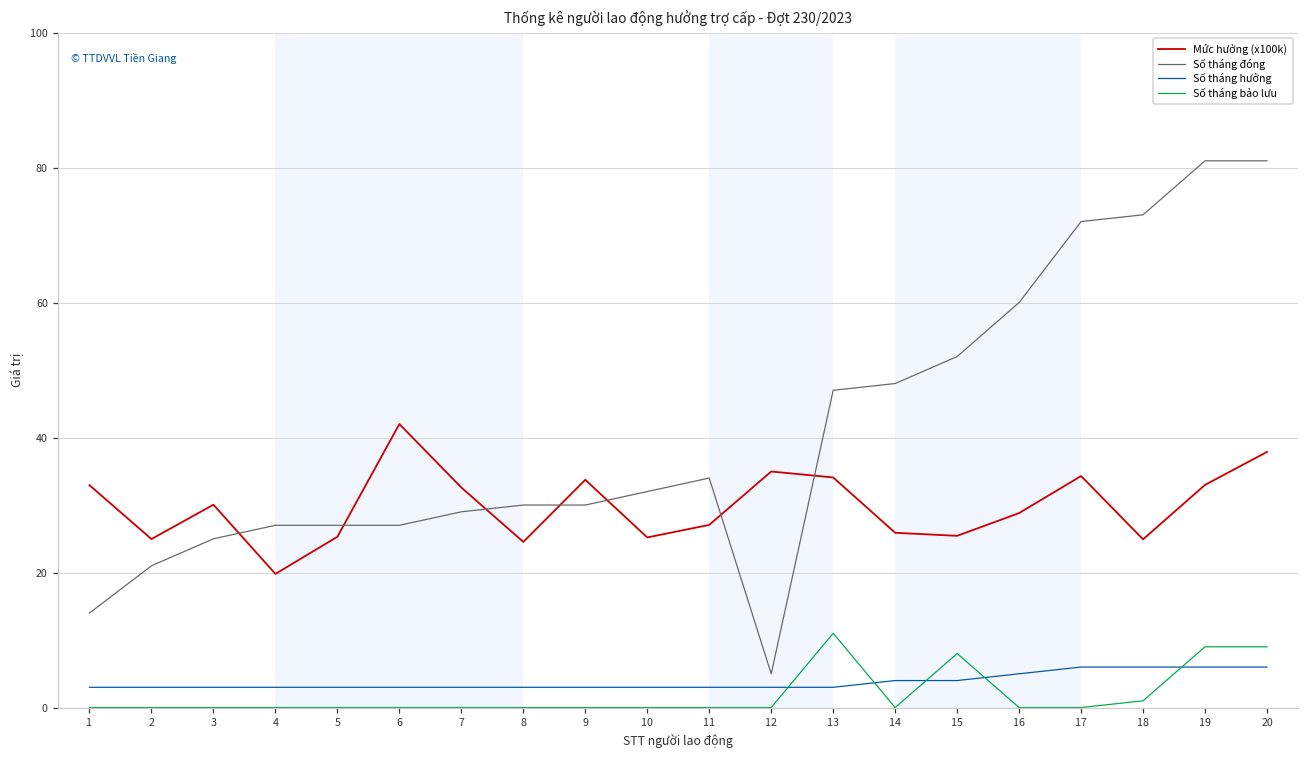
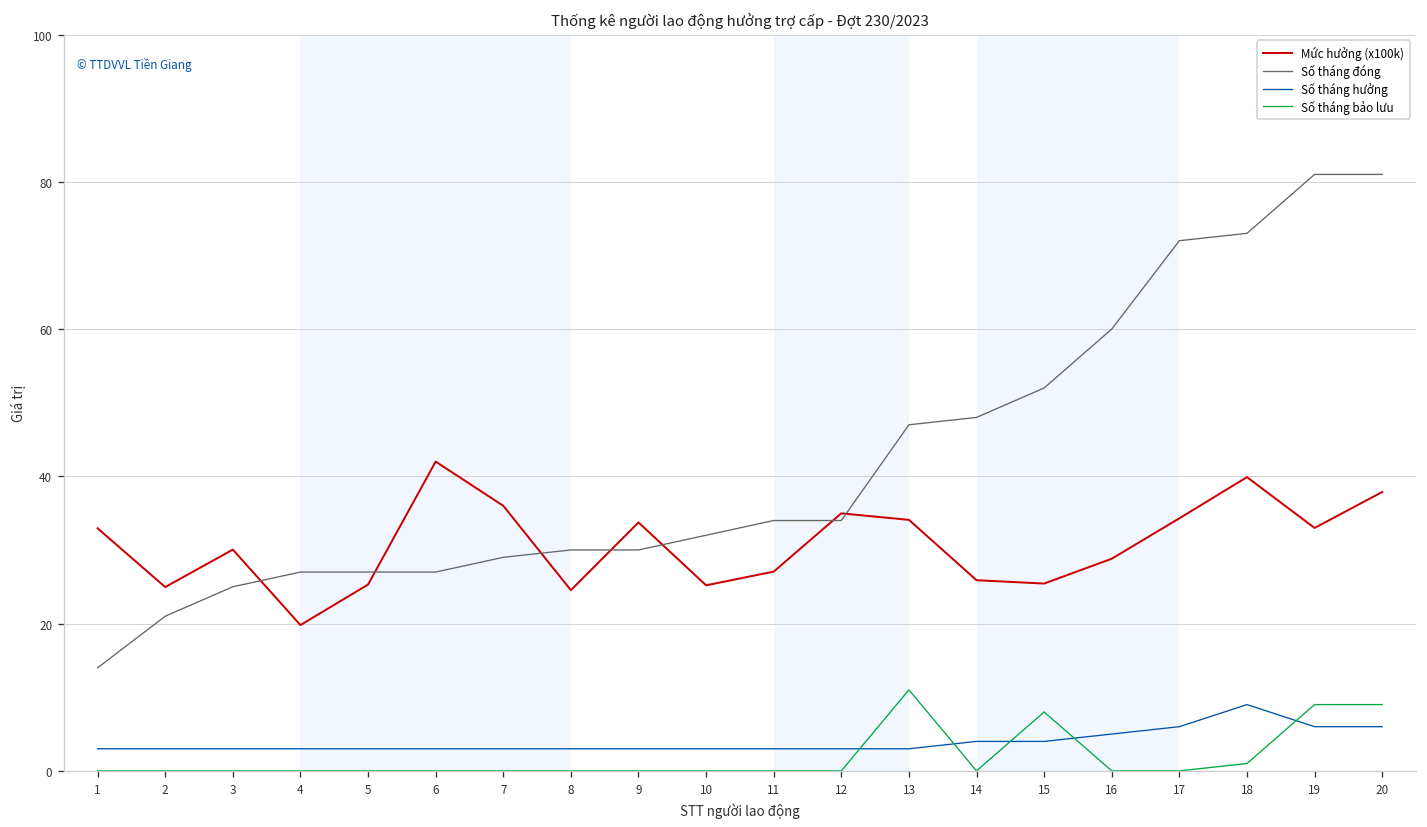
Mức hưởng (x100k), 7: 33 -> 36
Số tháng đóng, 12: 5 -> 34
Mức hưởng (x100k), 18: 25 -> 40
Số tháng hưởng, 18: 6 -> 9
